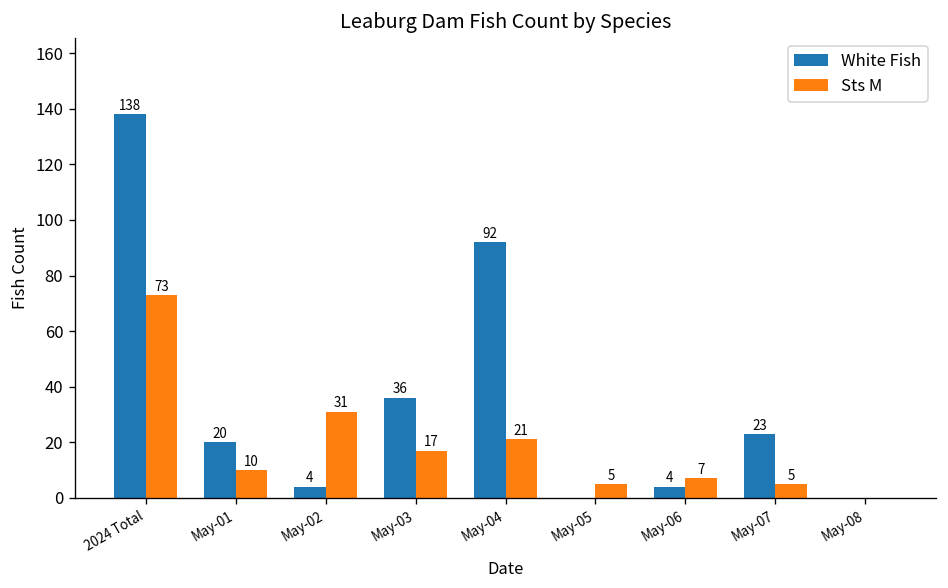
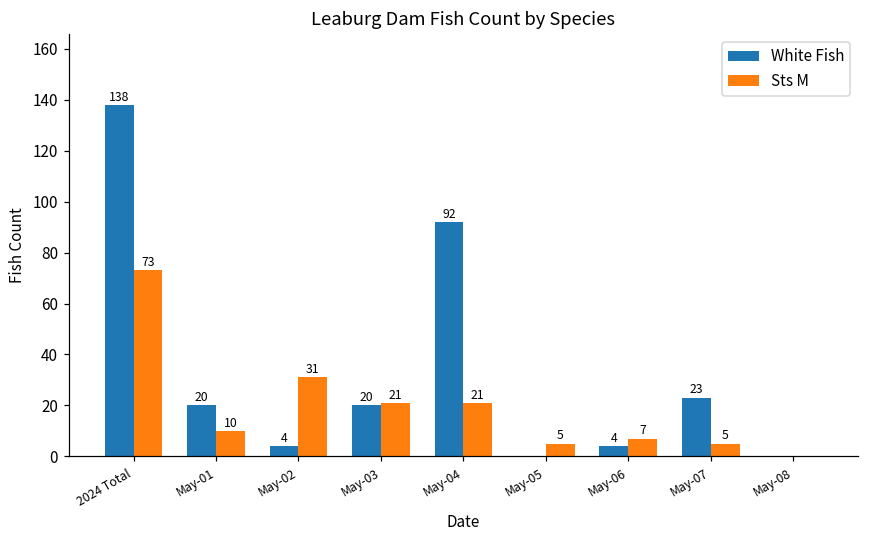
White Fish, May-03: 36 -> 20
Sts M, May-03: 17 -> 21
